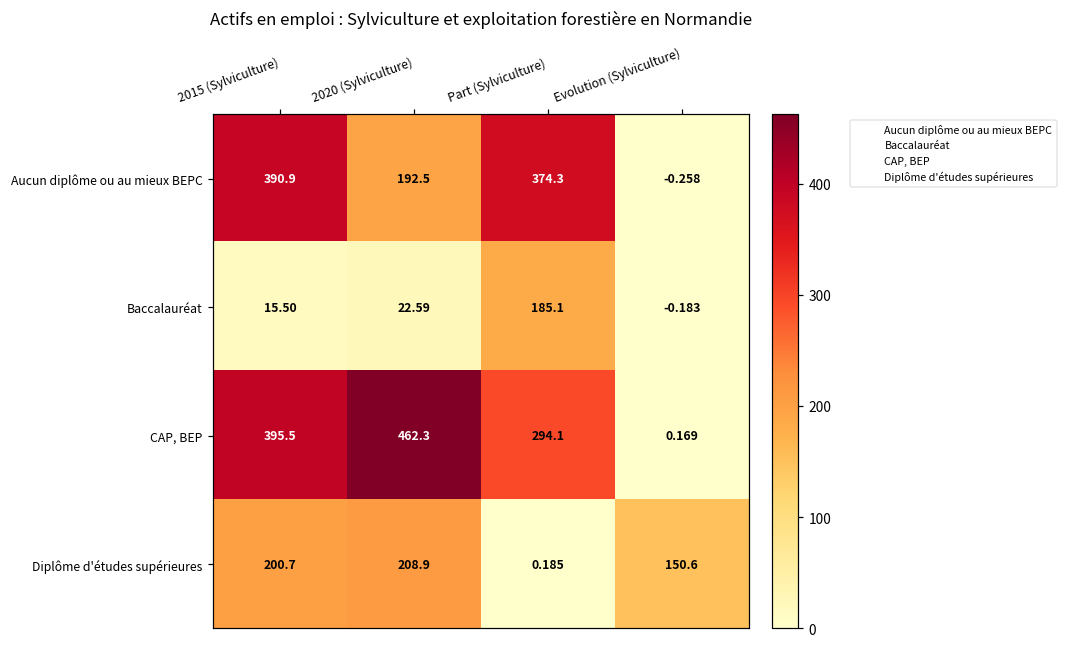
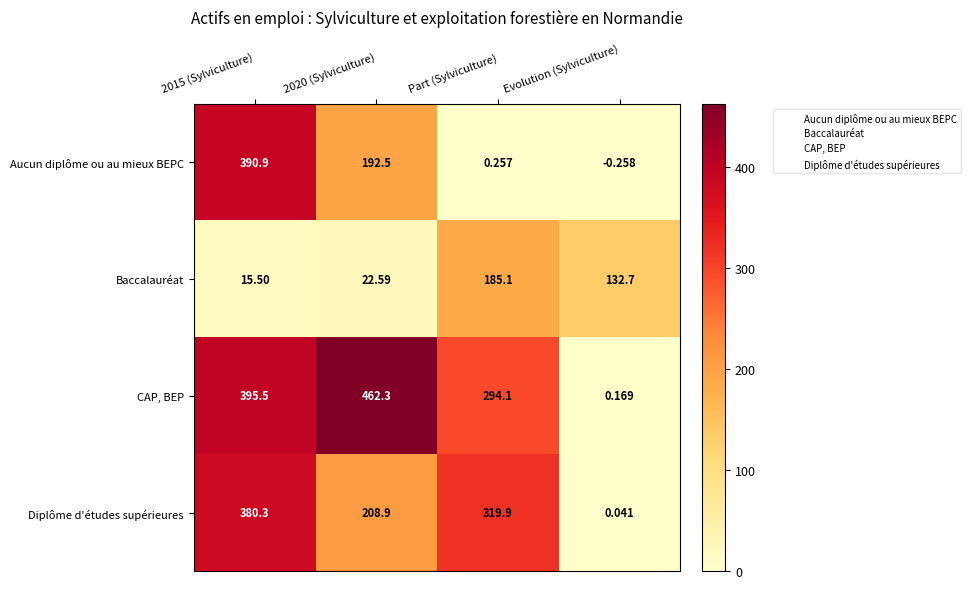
Aucun diplôme ou au mieux BEPC, Part (Sylviculture): 374.3 -> 0.257
Baccalauréat, Evolution (Sylviculture): -0.183 -> 132.7
Diplôme d'études supérieures, 2015 (Sylviculture): 200.7 -> 380.3
Diplôme d'études supérieures, Part (Sylviculture): 0.185 -> 319.9
Diplôme d'études supérieures, Evolution (Sylviculture): 150.6 -> 0.041
